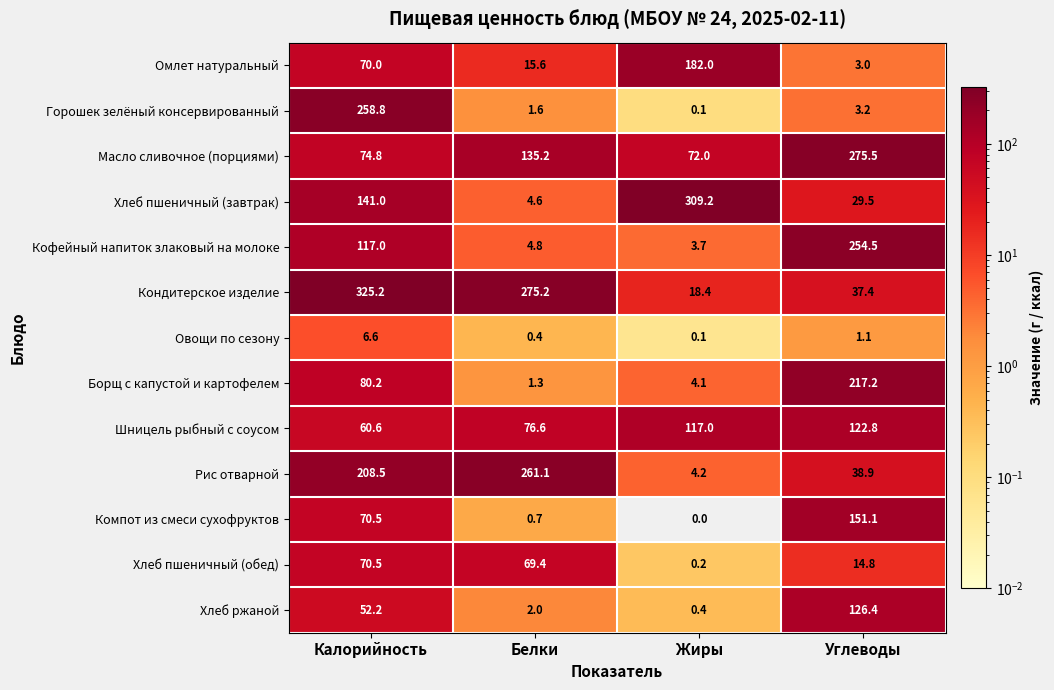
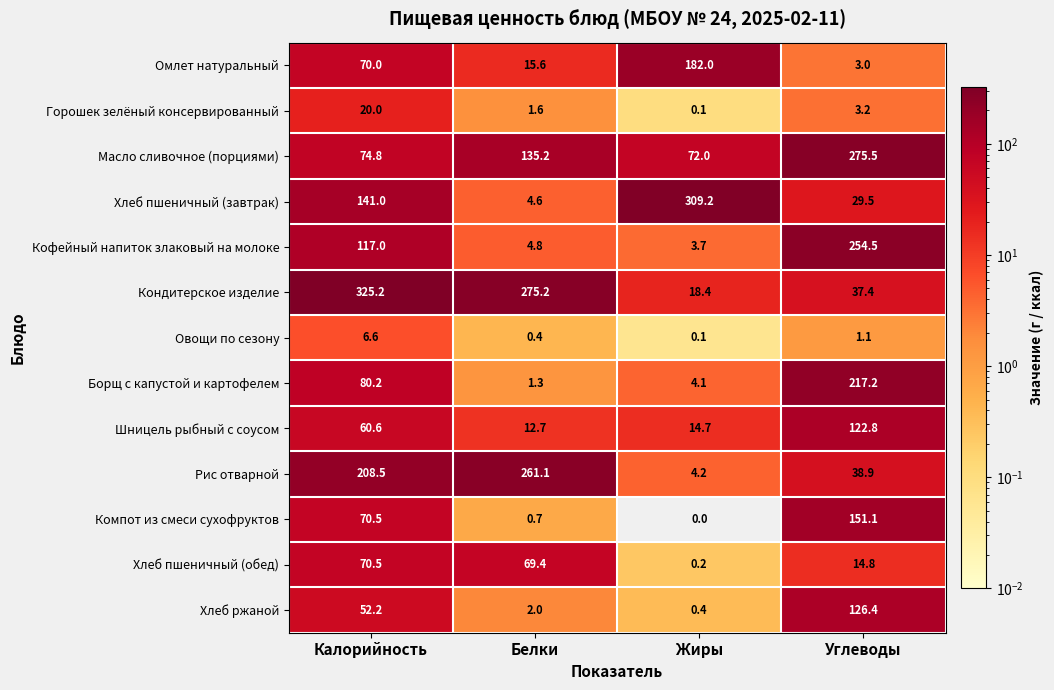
Горошек зелёный консервированный, Калорийность: 258.8 -> 20.0
Шницель рыбный с соусом, Белки: 76.6 -> 12.7
Шницель рыбный с соусом, Жиры: 117.0 -> 14.7
